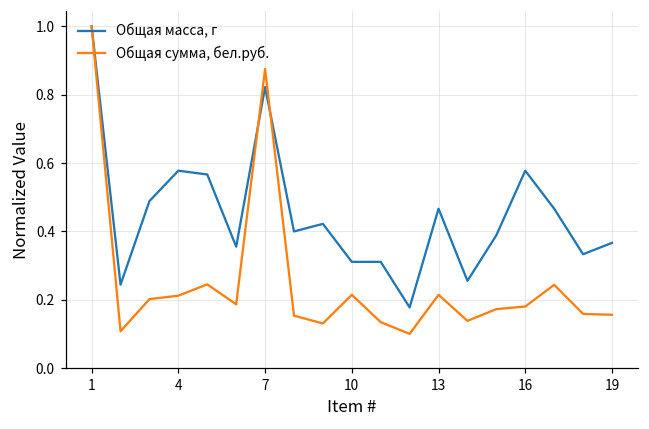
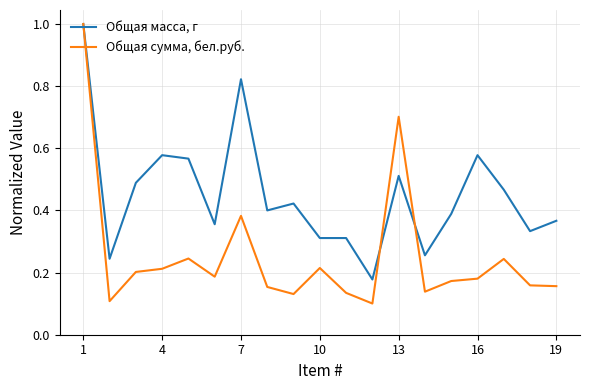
Общая сумма, бел.руб., 7: 0.88 -> 0.38
Общая масса, г, 13: 0.47 -> 0.51
Общая сумма, бел.руб., 13: 0.21 -> 0.70
